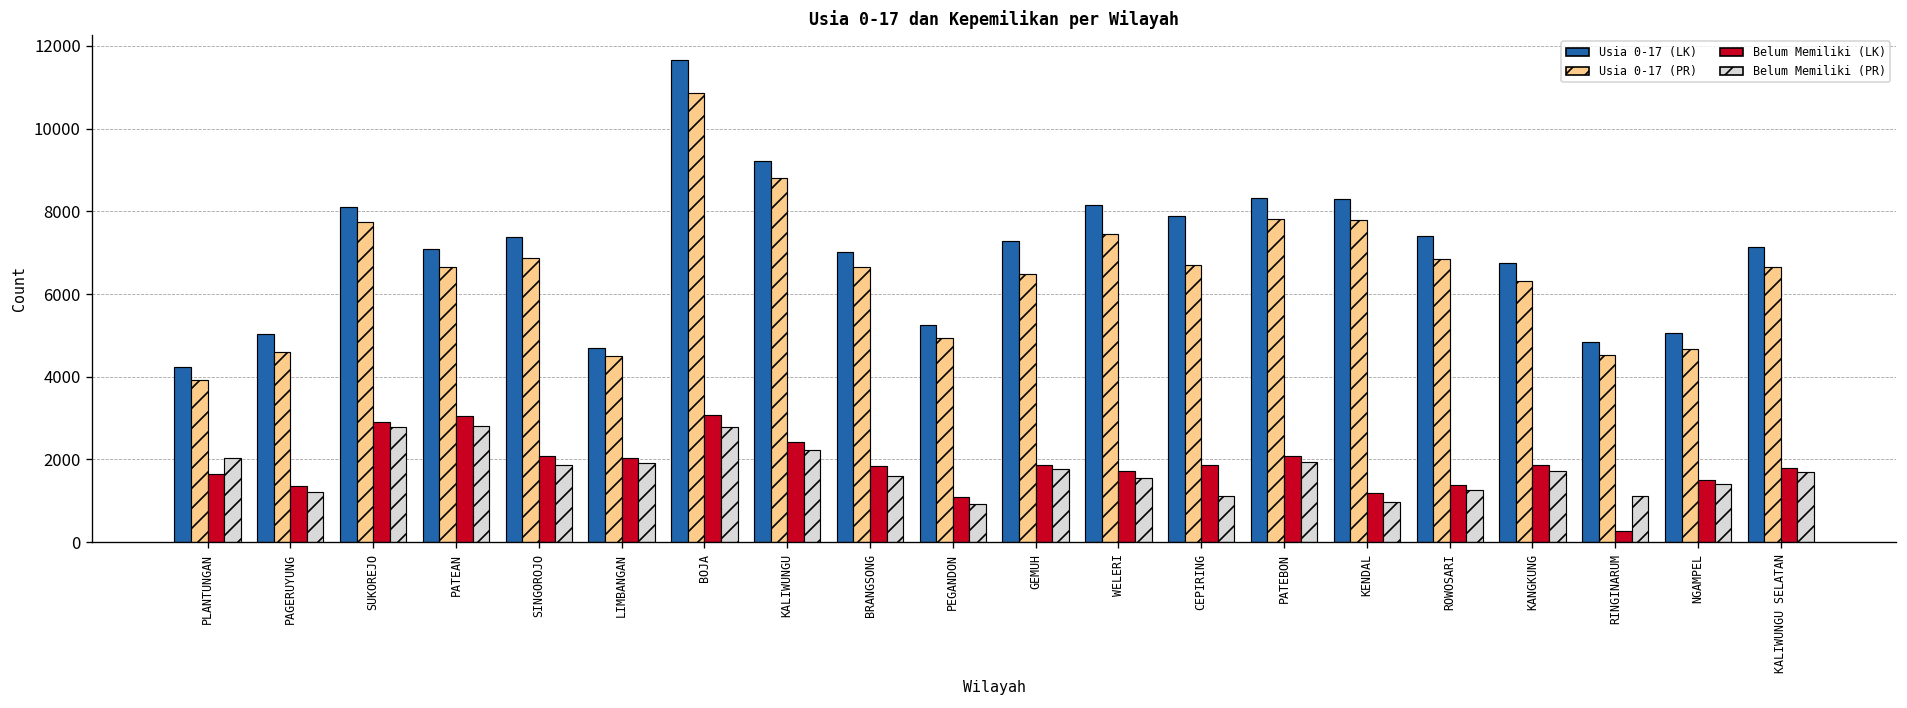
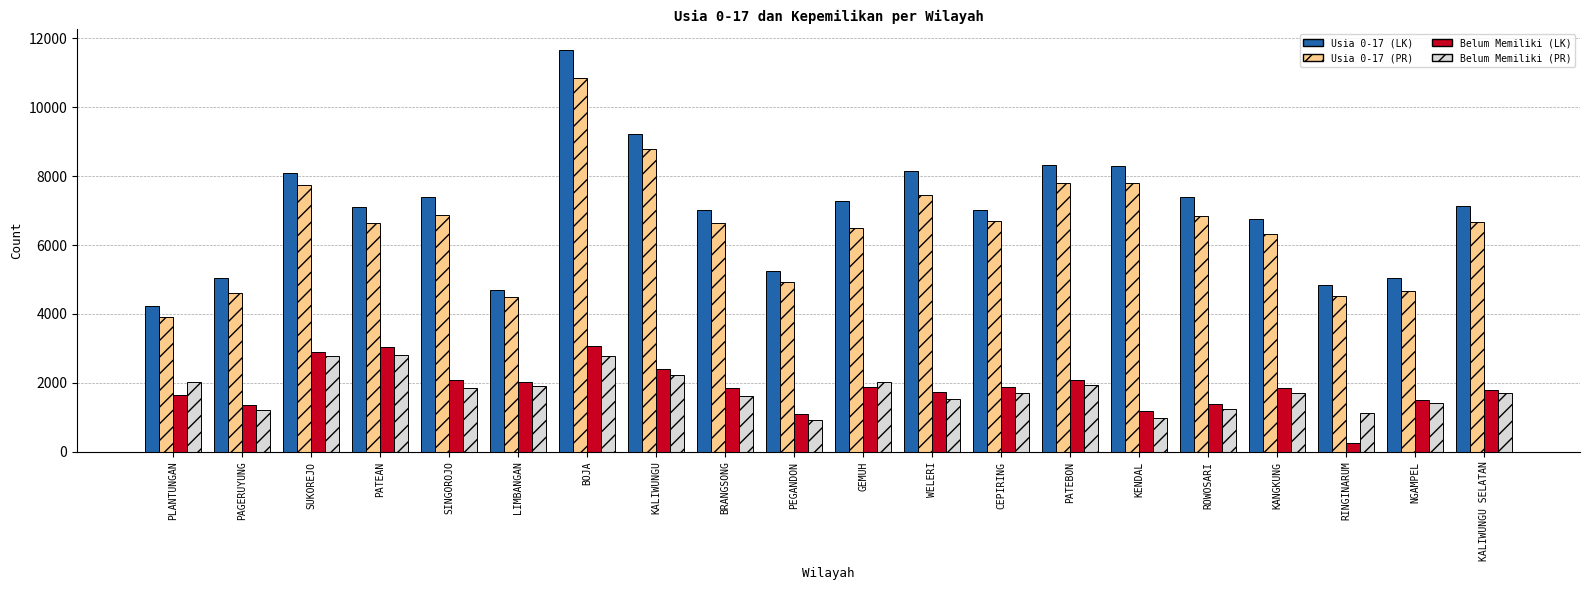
Belum Memiliki (PR), GEMUH: 1800 -> 2000
Usia 0-17 (LK), CEPIRING: 7900 -> 7000
Belum Memiliki (PR), CEPIRING: 1100 -> 1700
